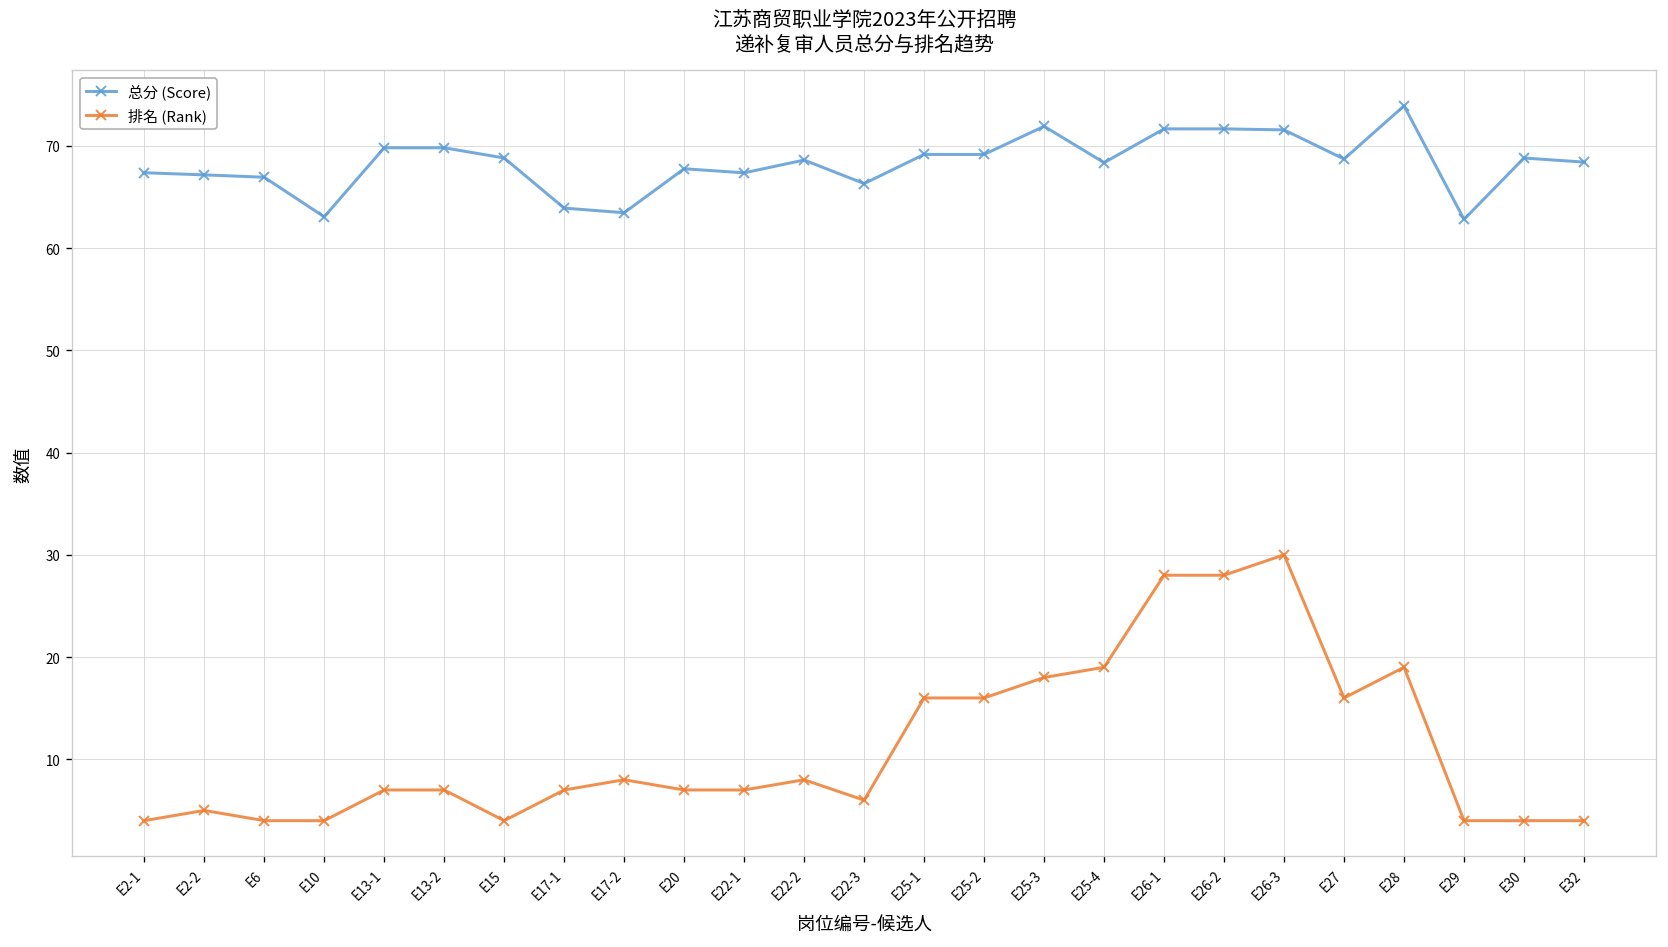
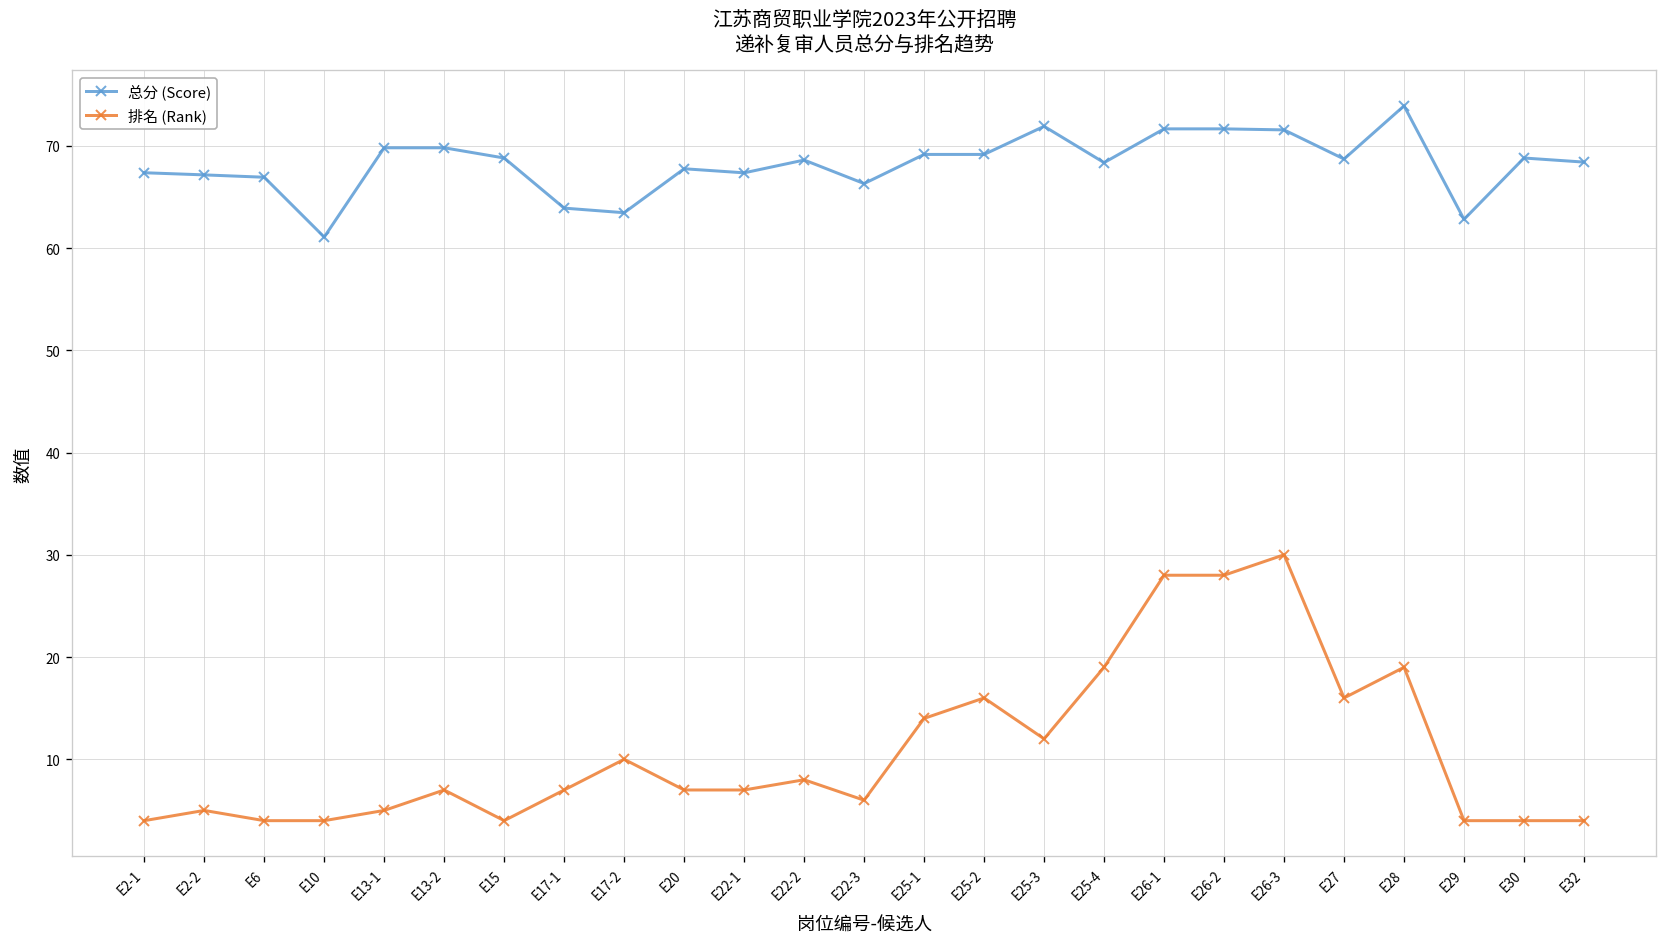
总分 (Score), E10: 63 -> 61
排名 (Rank), E13-1: 7 -> 5
排名 (Rank), E17-2: 8 -> 10
排名 (Rank), E25-1: 16 -> 14
排名 (Rank), E25-3: 18 -> 12
